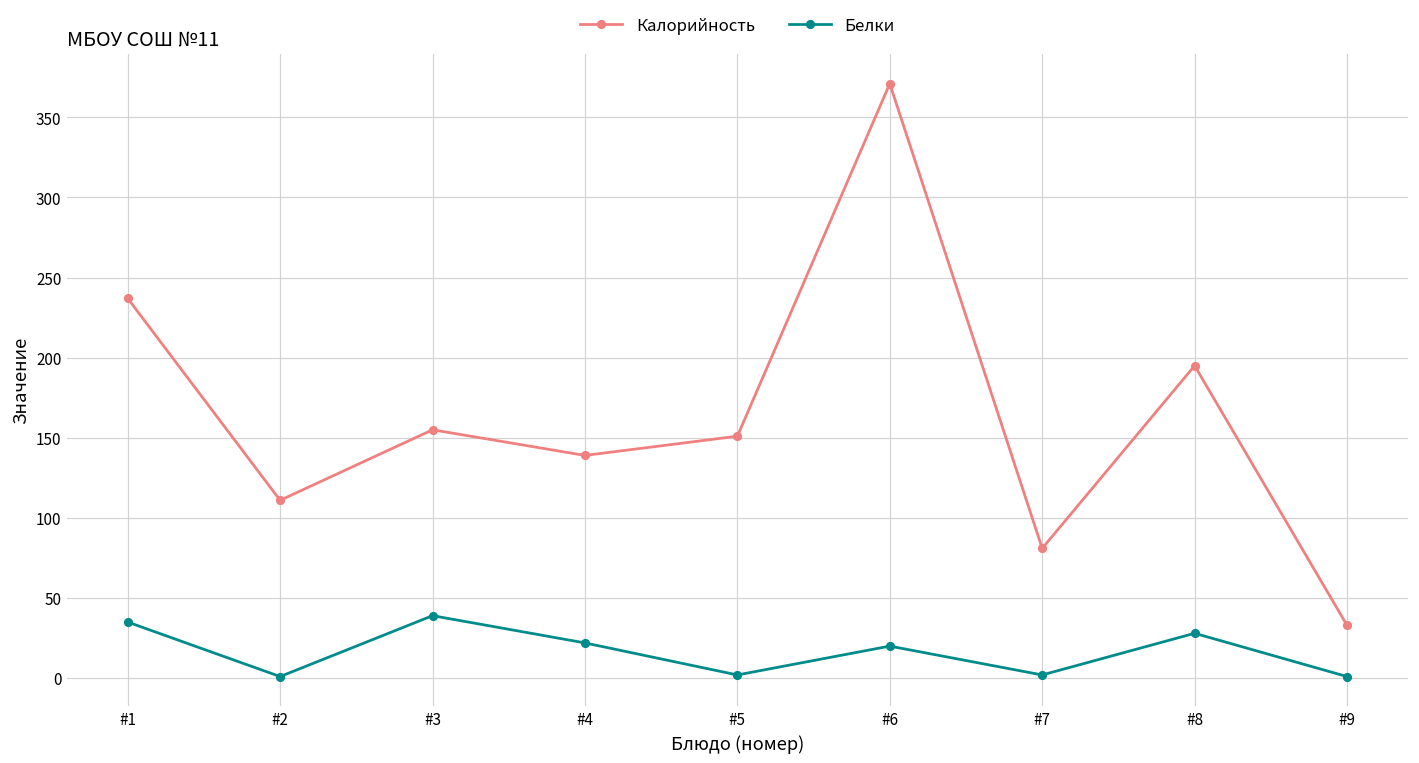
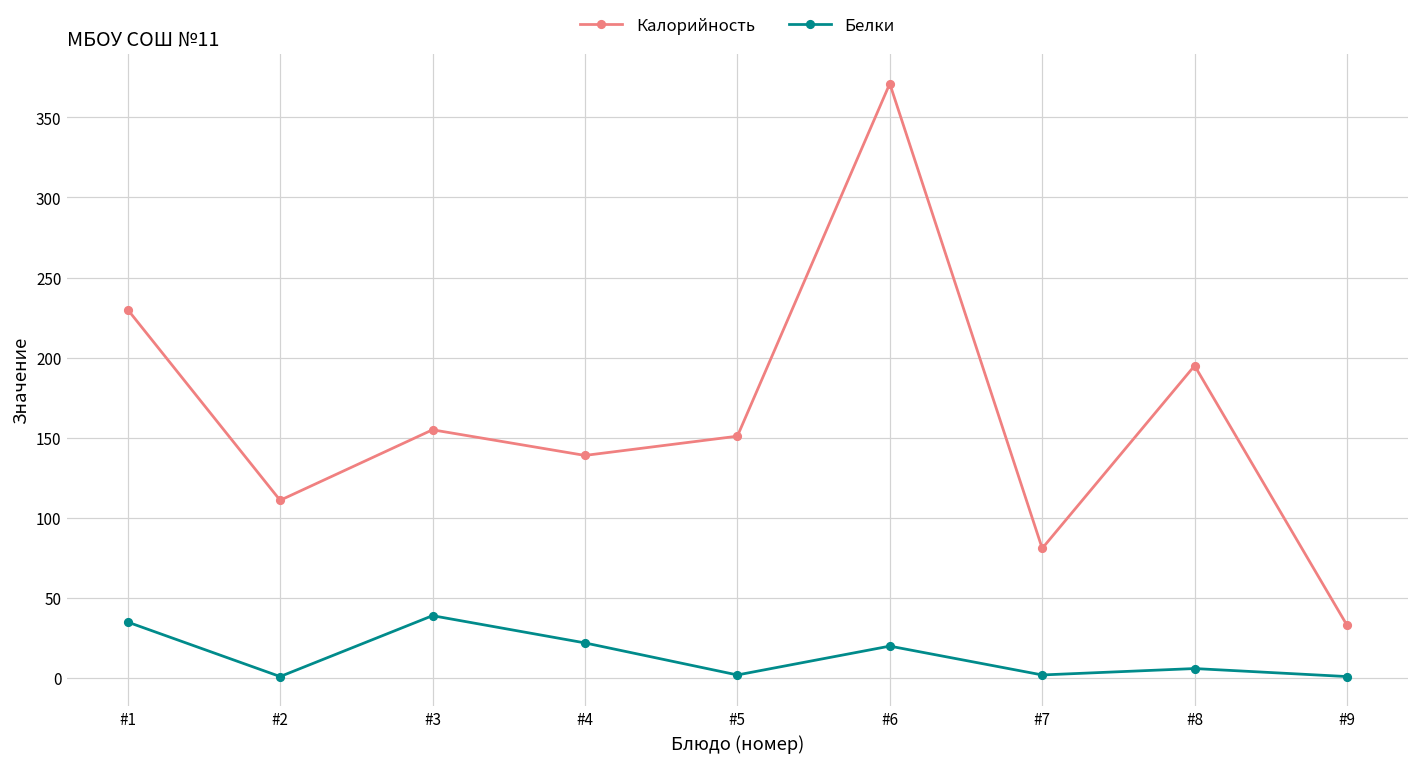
Калорийность, #1: 237 -> 230
Белки, #8: 28 -> 6
